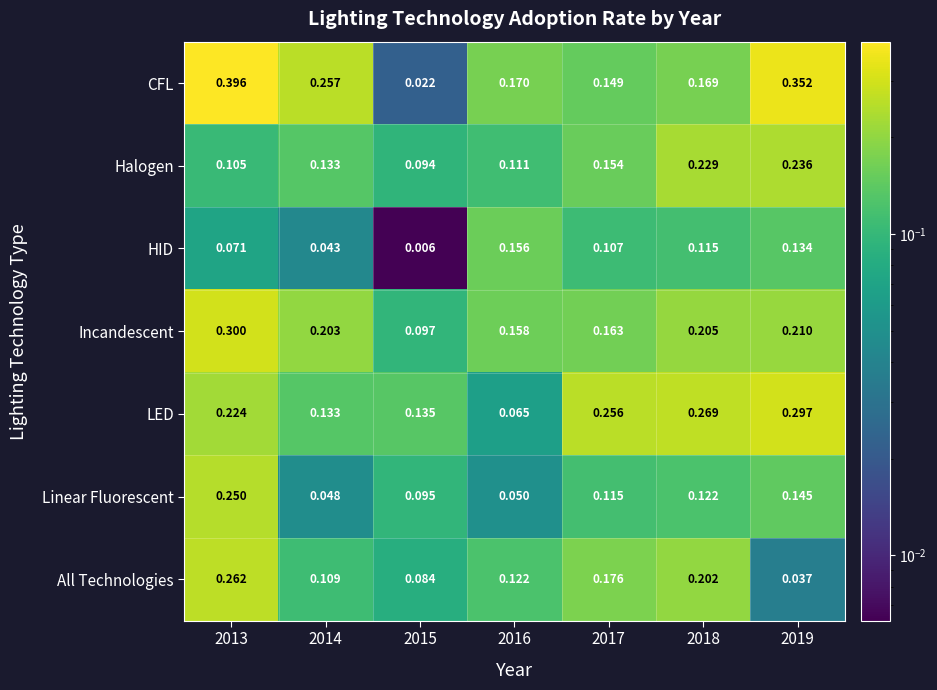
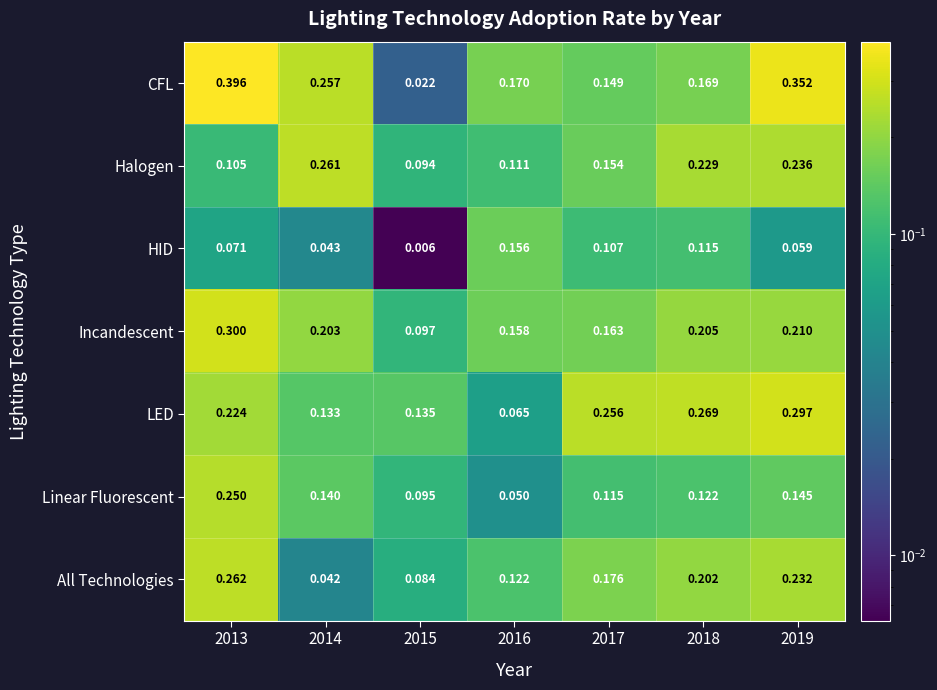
Halogen, 2014: 0.133 -> 0.261
HID, 2019: 0.134 -> 0.059
Linear Fluorescent, 2014: 0.048 -> 0.140
All Technologies, 2014: 0.109 -> 0.042
All Technologies, 2019: 0.037 -> 0.232
